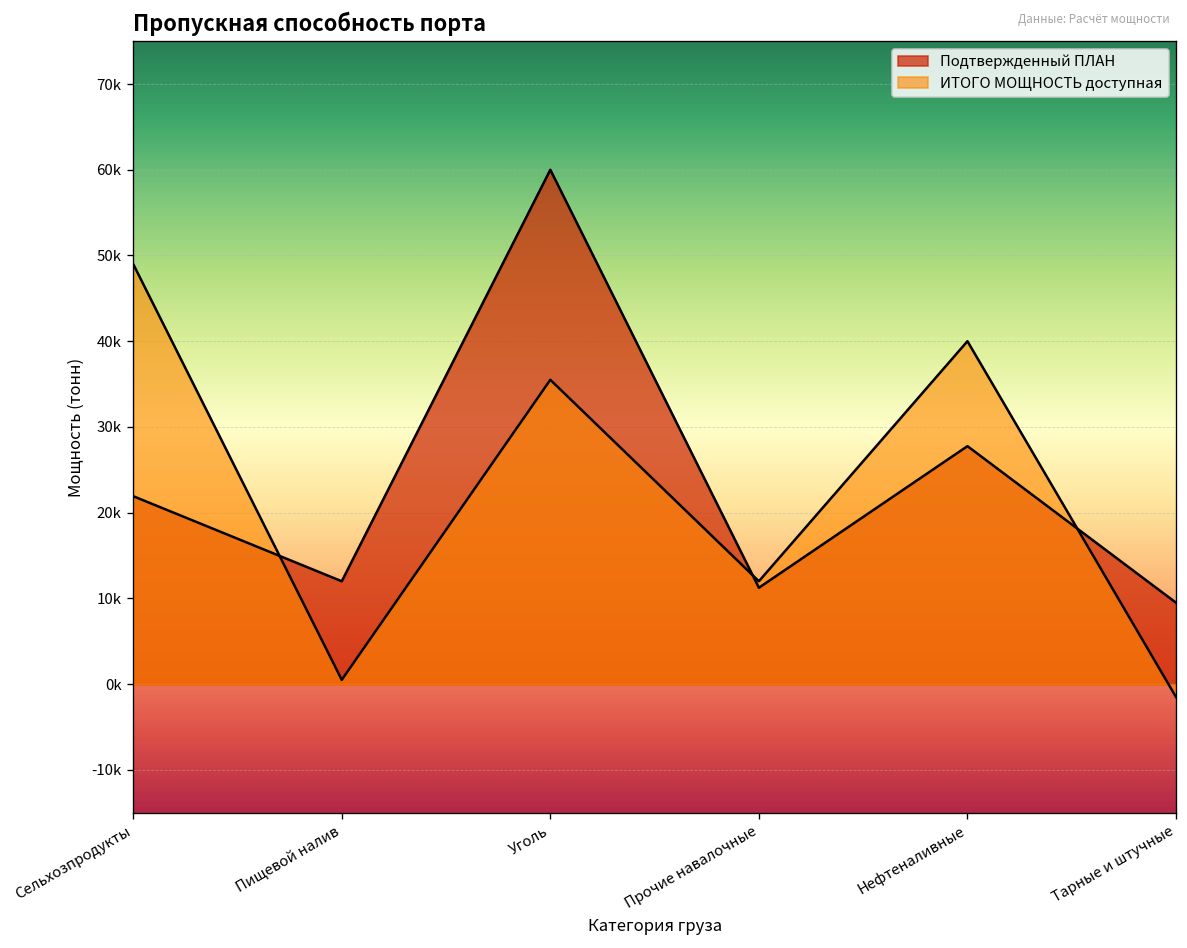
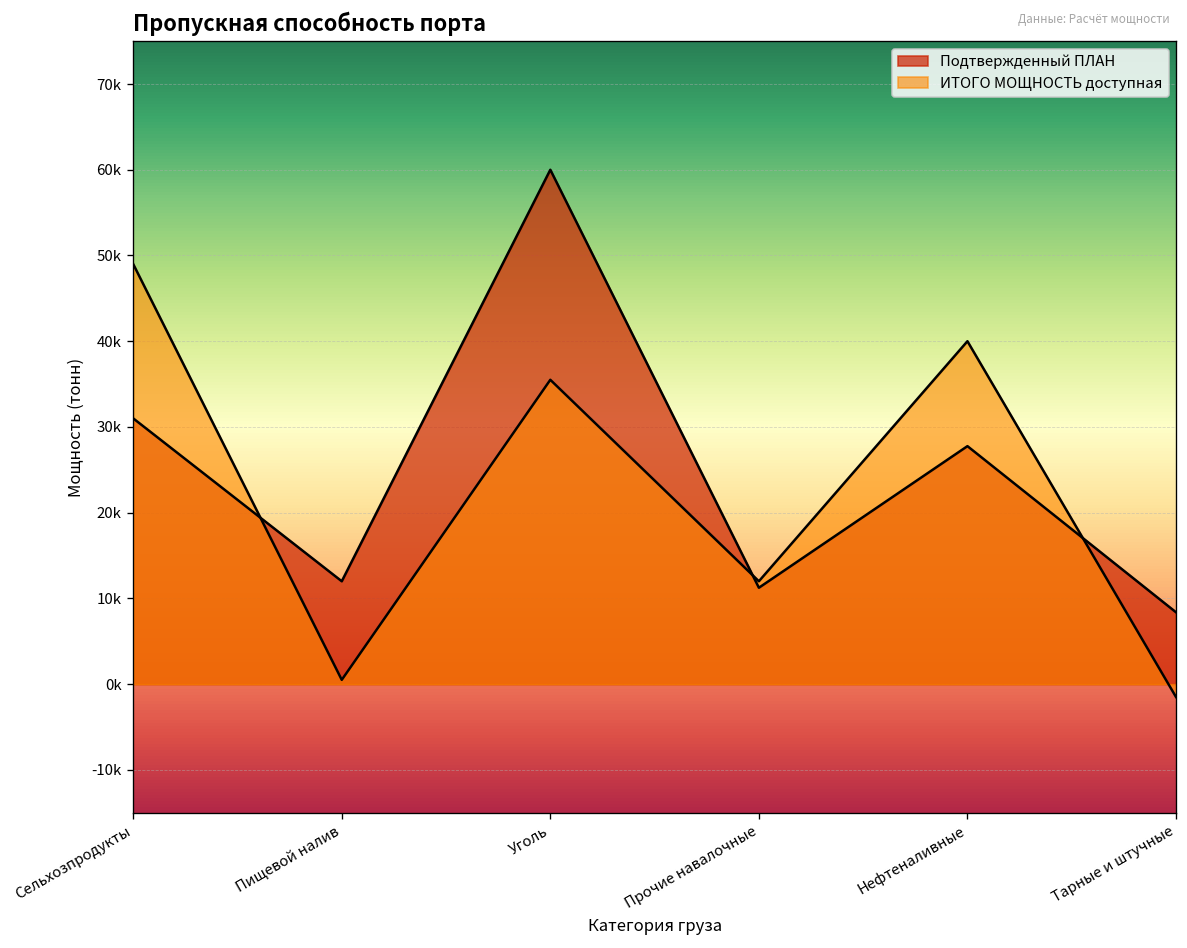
Подтвержденный ПЛАН, Сельхозпродукты: 22000 -> 31000
Подтвержденный ПЛАН, Тарные и штучные: 10000 -> 8000
